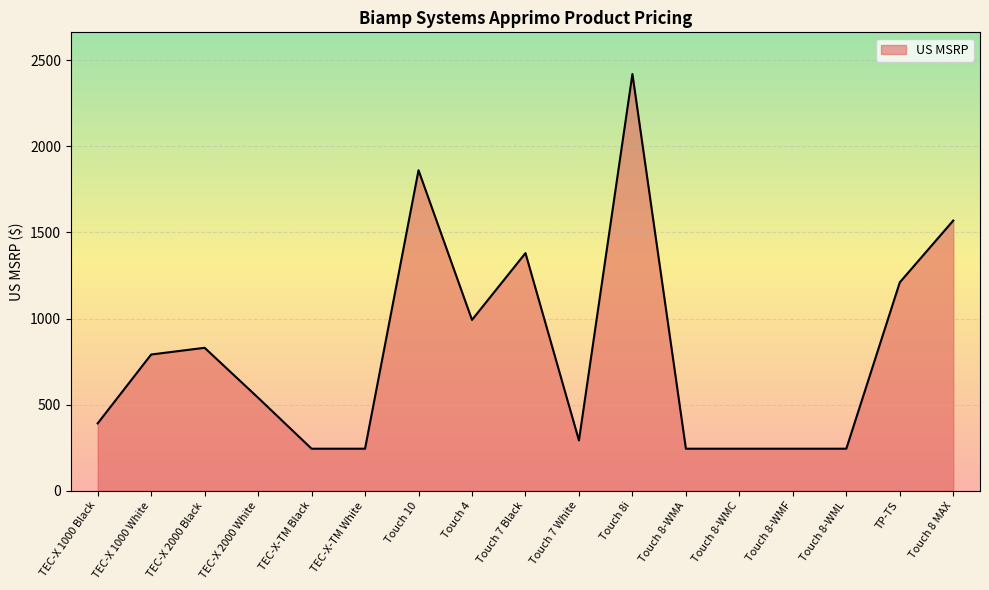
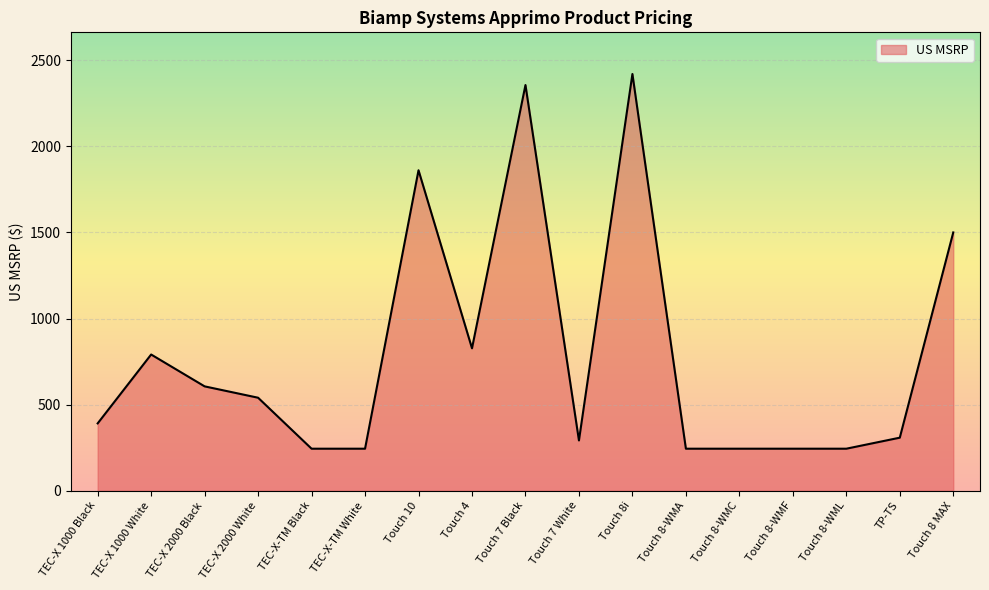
TEC-X 2000 Black: 830 -> 610
Touch 4: 990 -> 830
Touch 7 Black: 1380 -> 2360
TP-TS: 1210 -> 310
Touch 8 MAX: 1570 -> 1500
